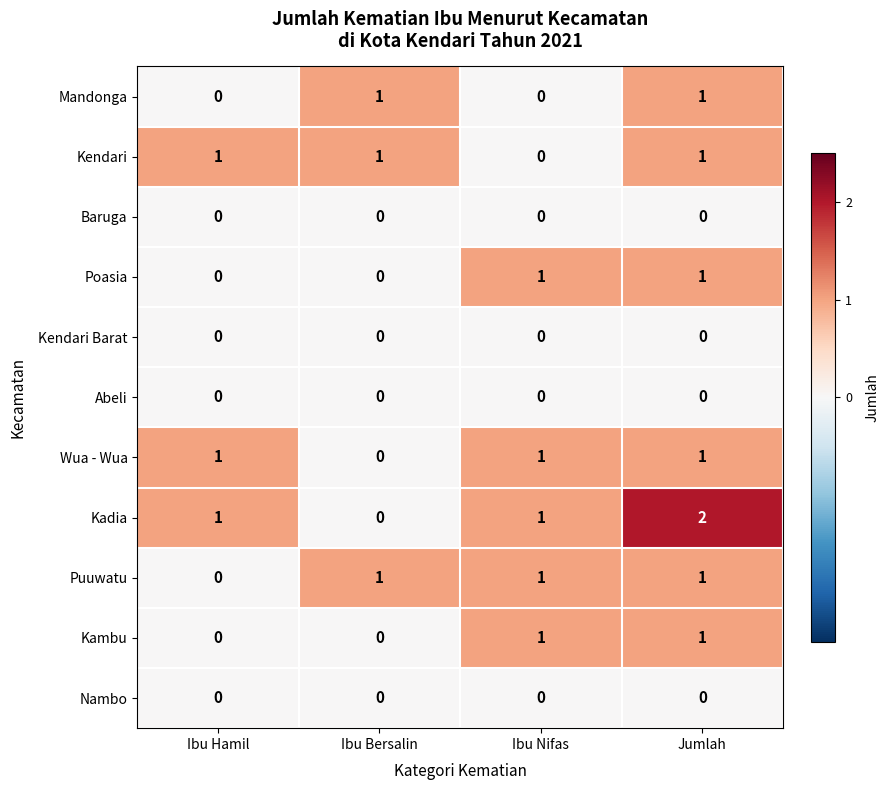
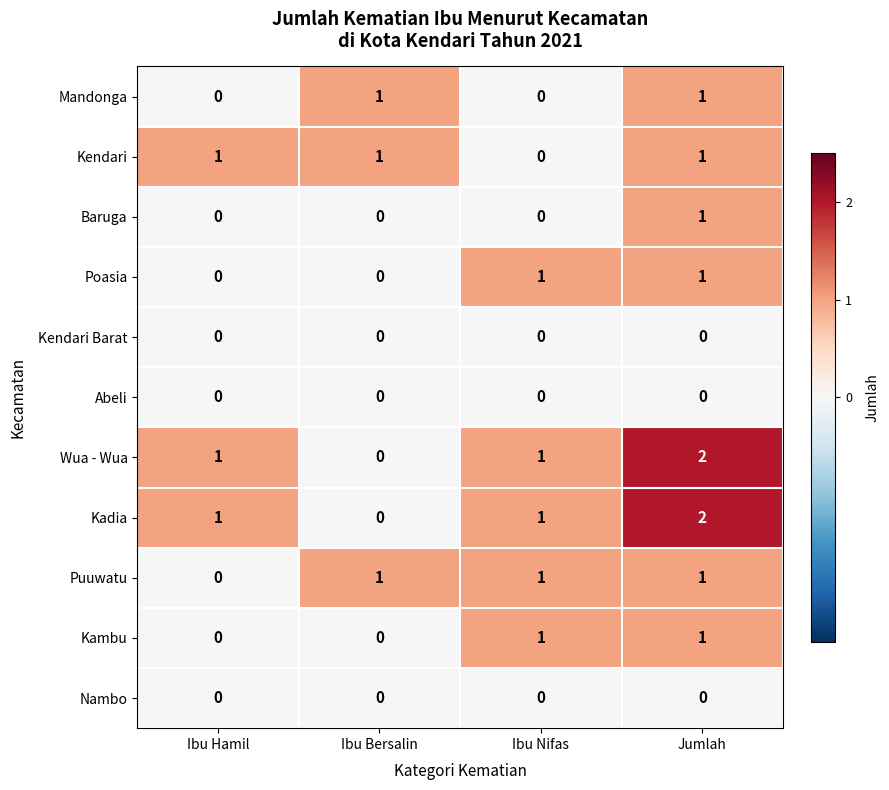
Baruga, Jumlah: 0 -> 1
Wua - Wua, Jumlah: 1 -> 2
